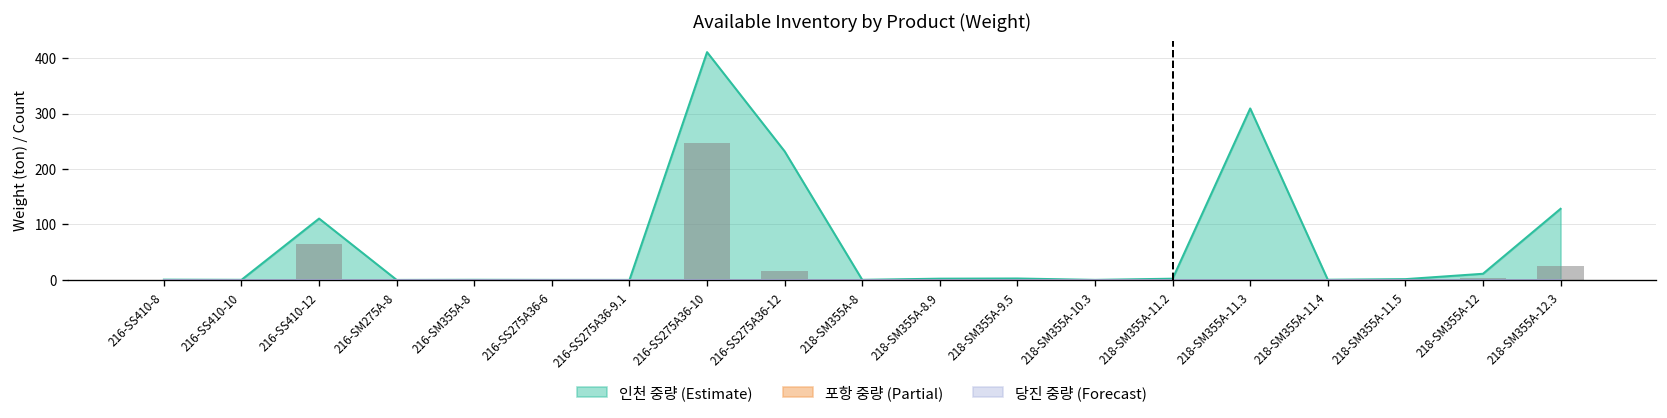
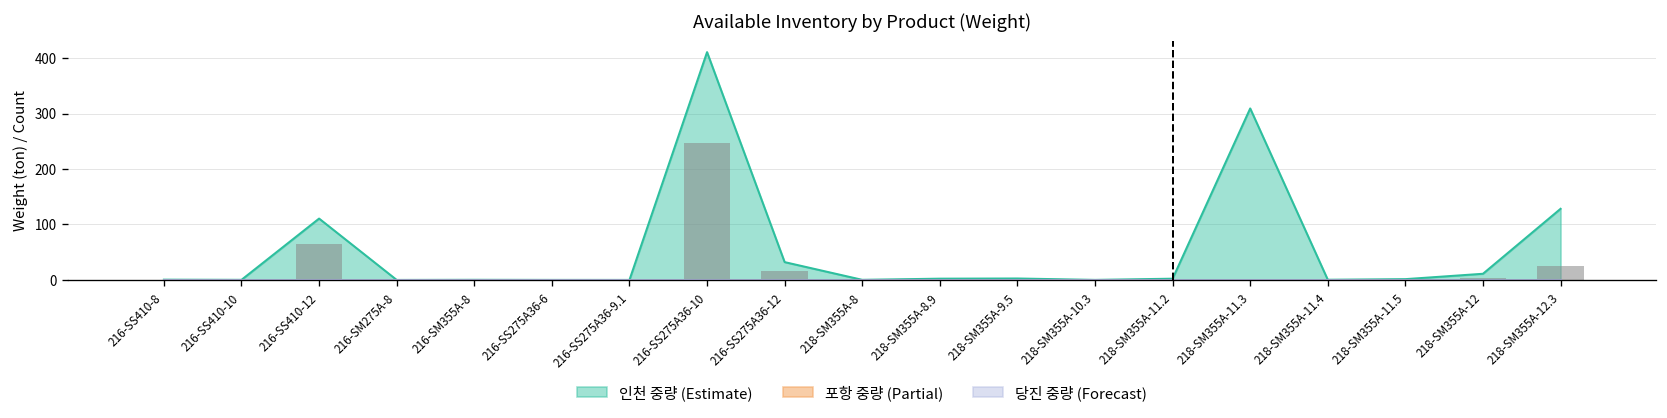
인천 중량 (Estimate), 216-SS275A36-12: 230 -> 30
